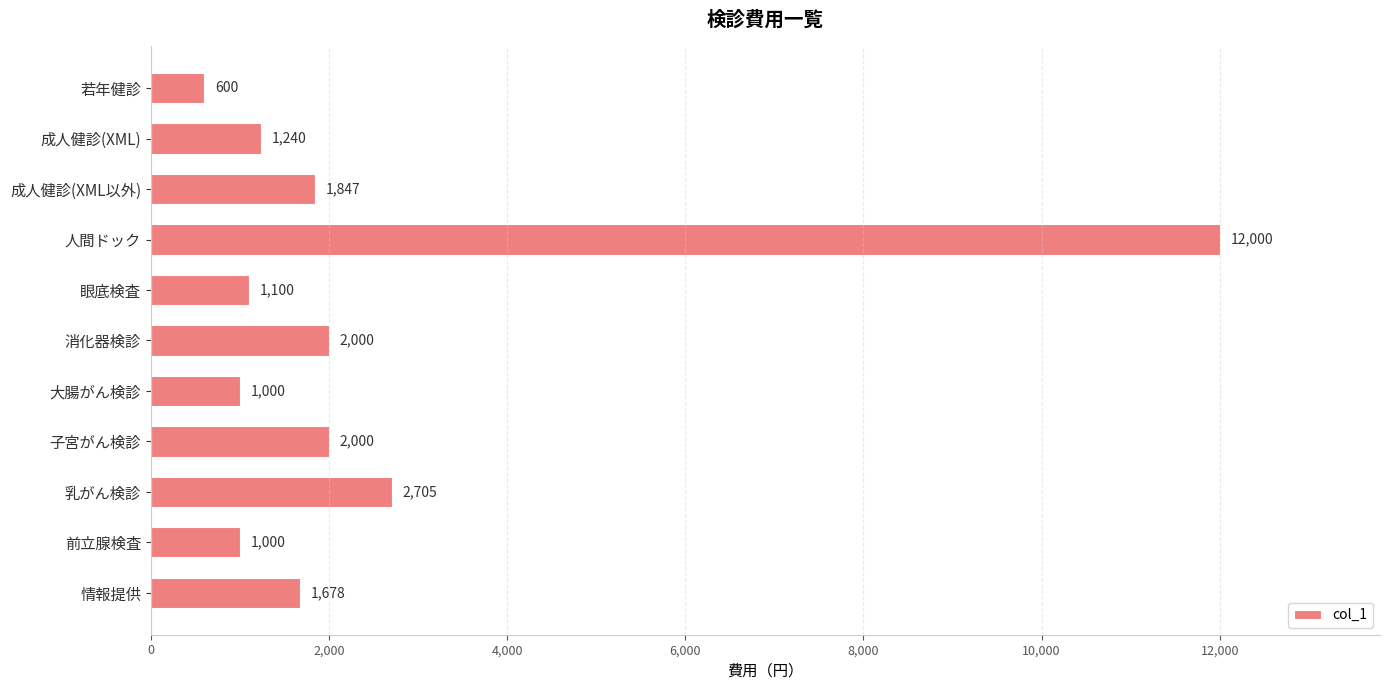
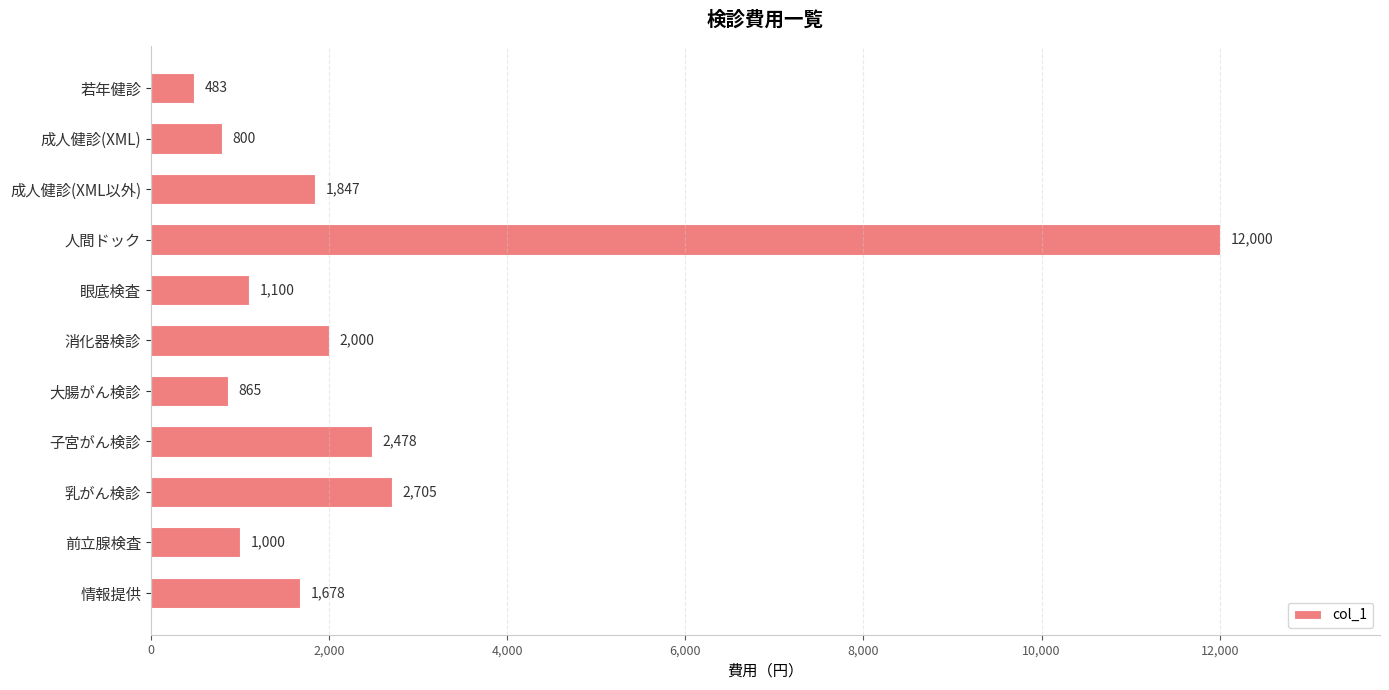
若年健診: 600 -> 483
成人健診(XML): 1,240 -> 800
大腸がん検診: 1,000 -> 865
子宮がん検診: 2,000 -> 2,478
